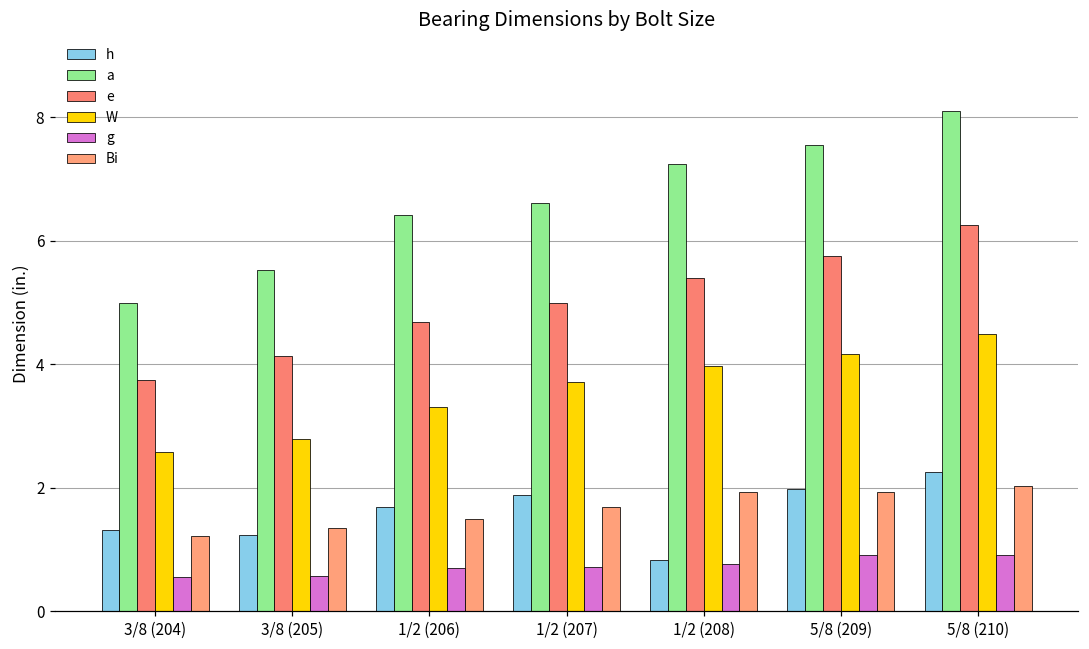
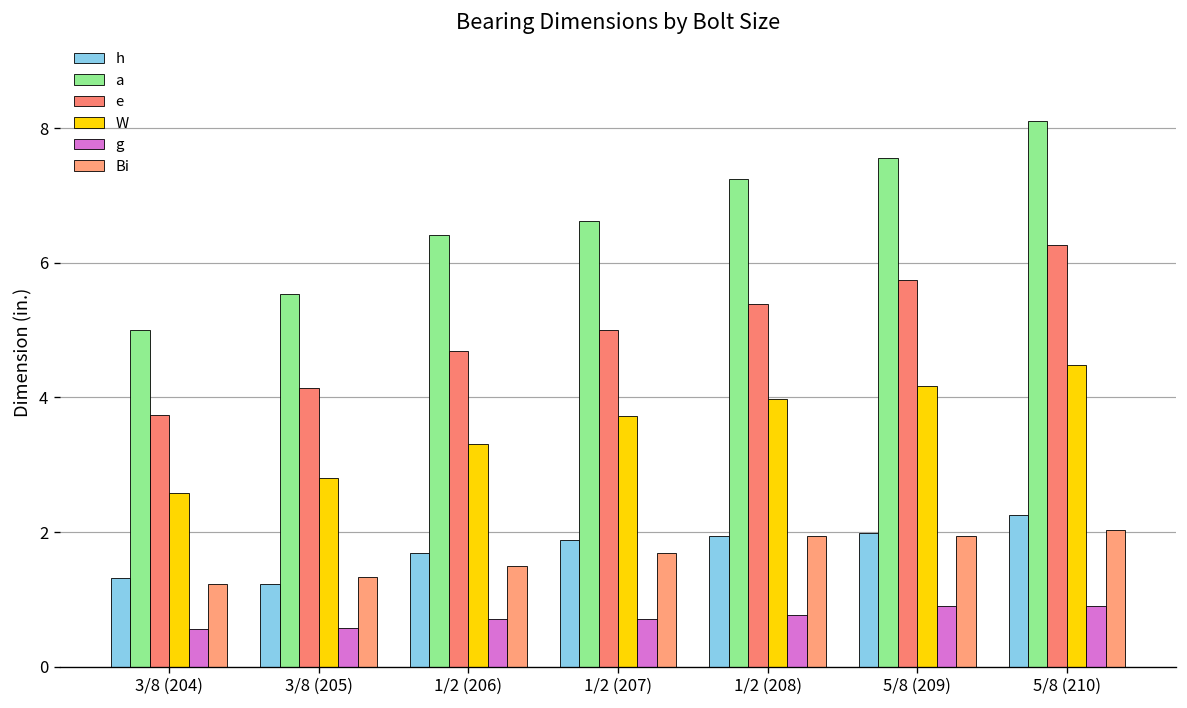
h, 1/2 (208): 0.8 -> 1.9
